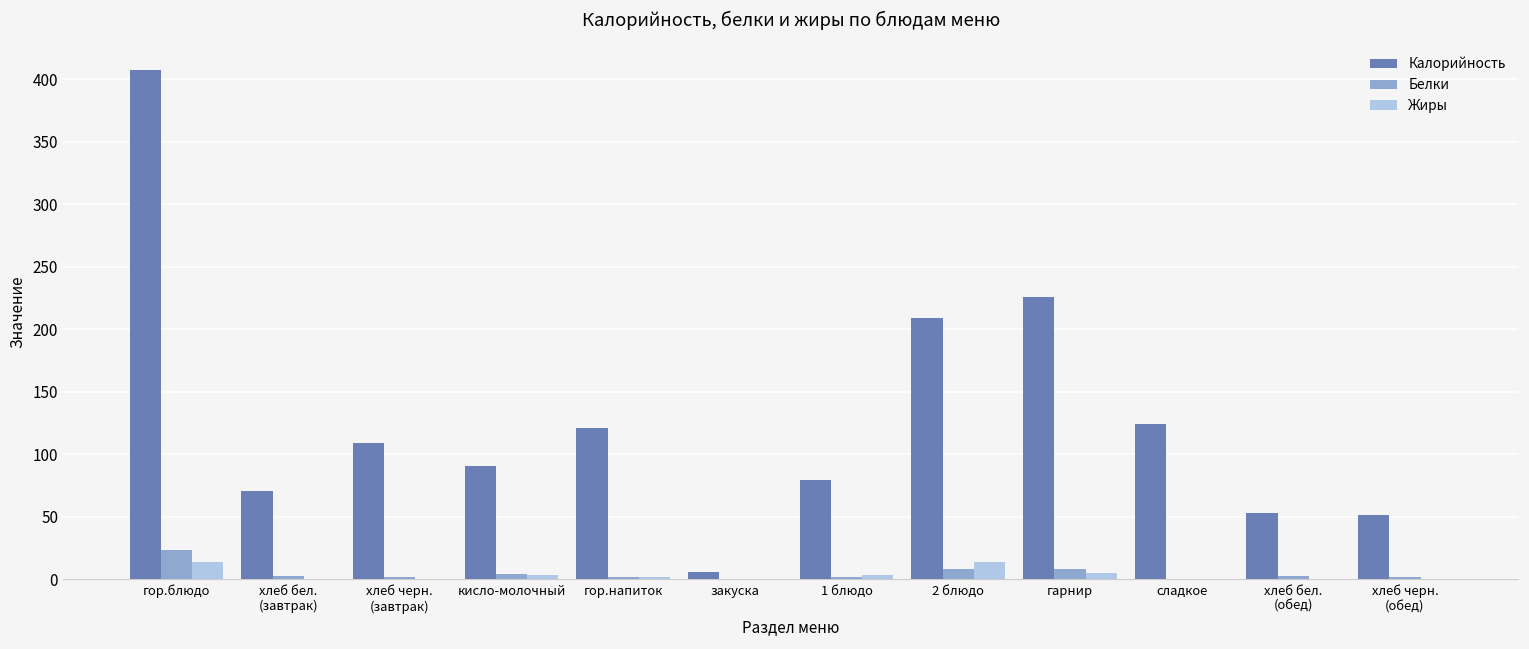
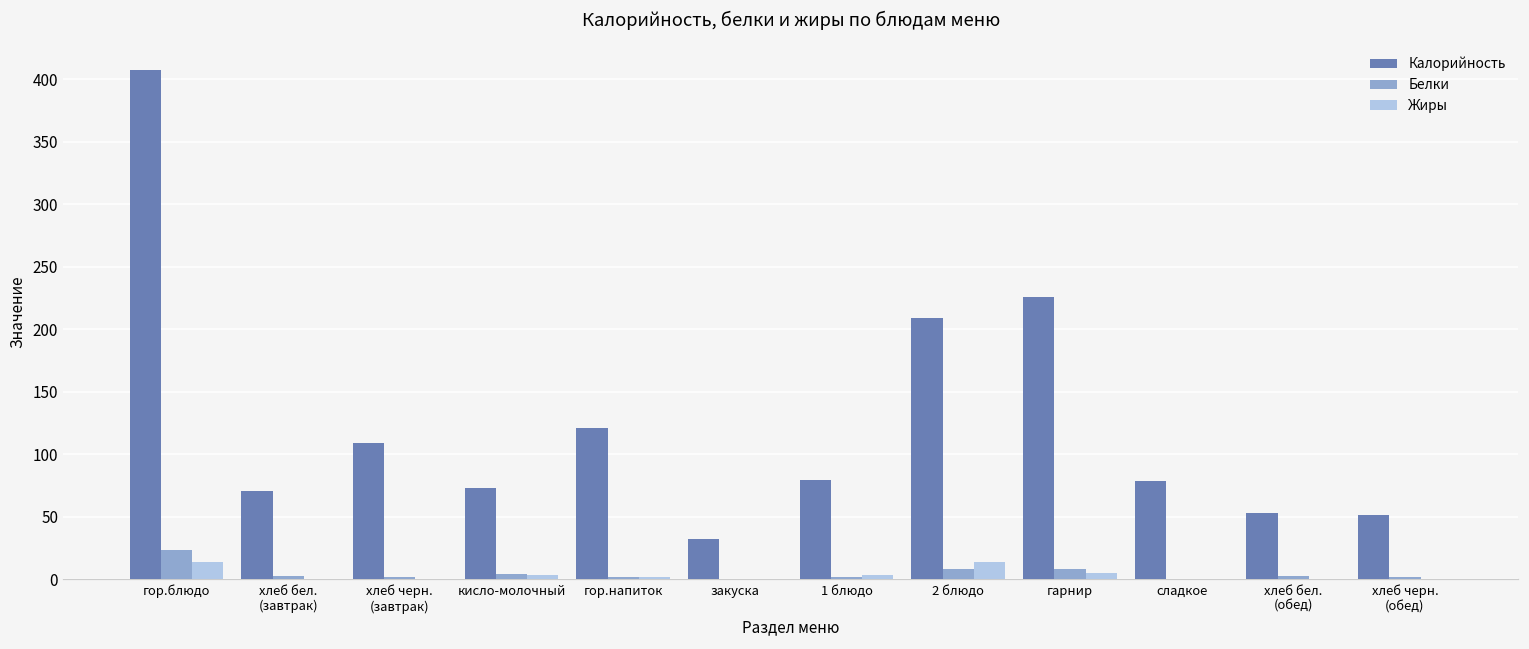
Калорийность, кисло-молочный: 91 -> 73
Калорийность, закуска: 6 -> 32
Калорийность, сладкое: 124 -> 79
